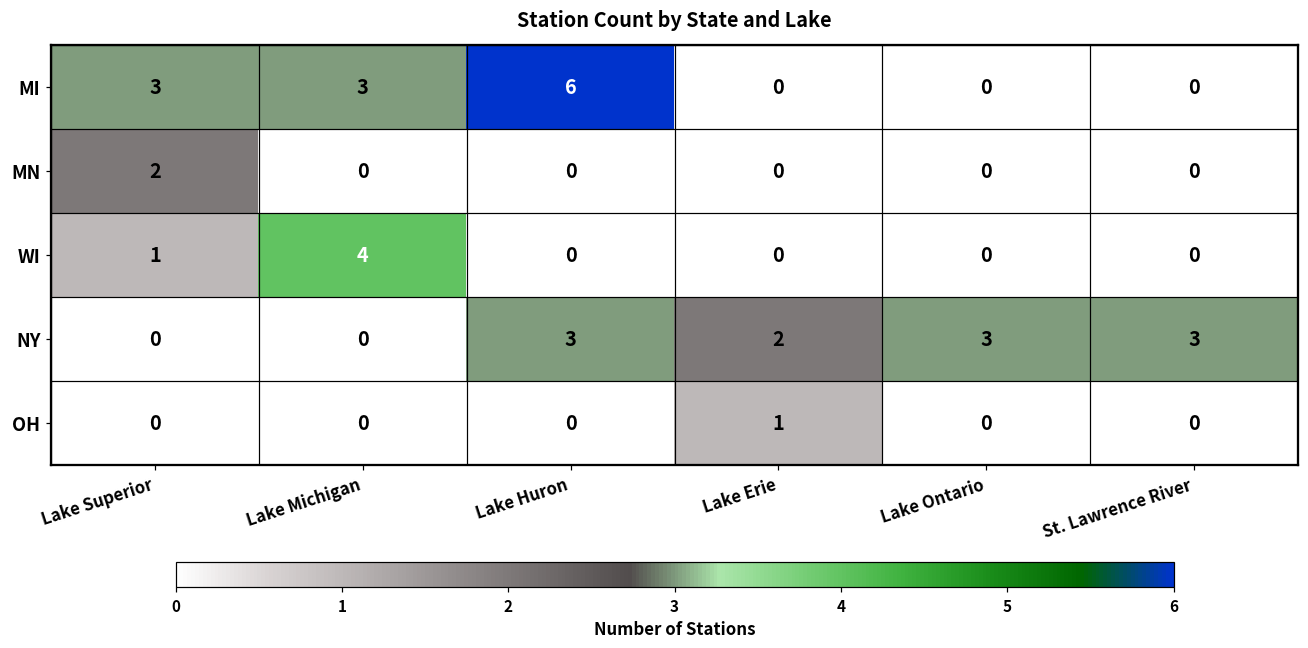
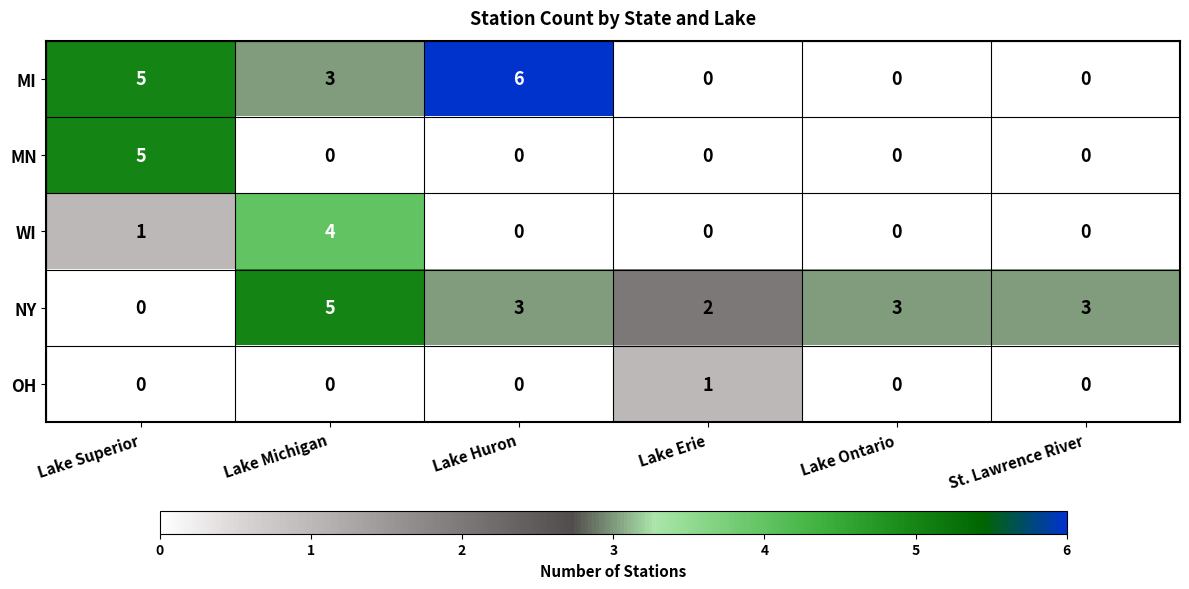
MI, Lake Superior: 3 -> 5
MN, Lake Superior: 2 -> 5
NY, Lake Michigan: 0 -> 5
